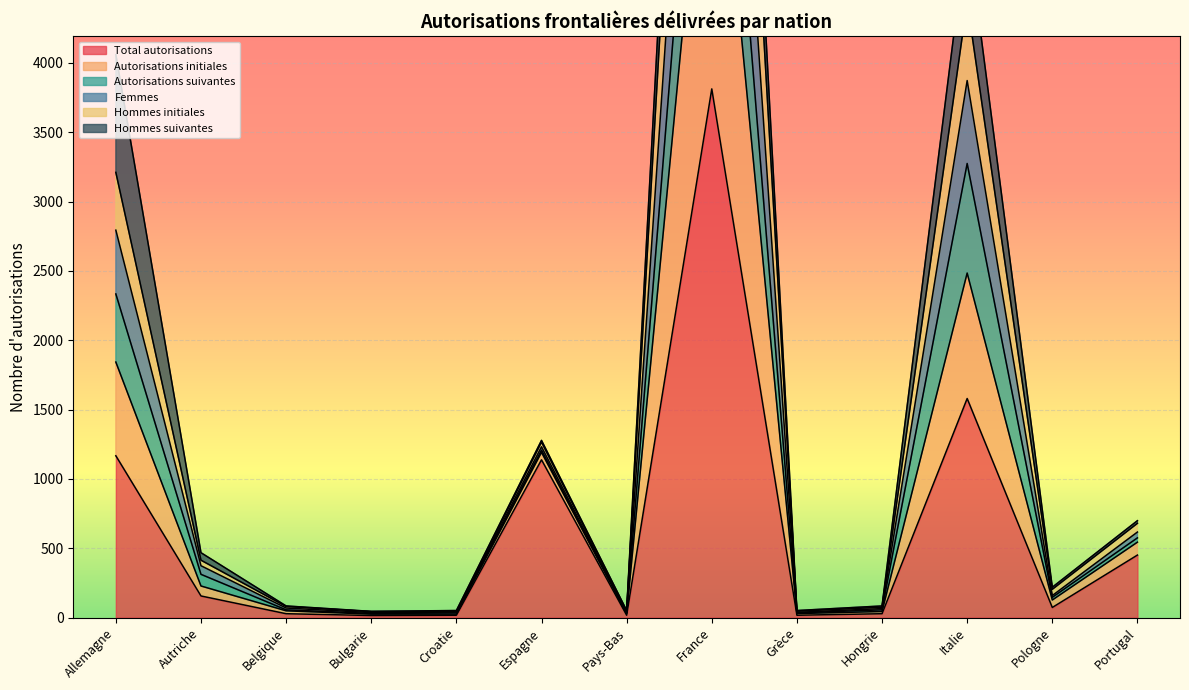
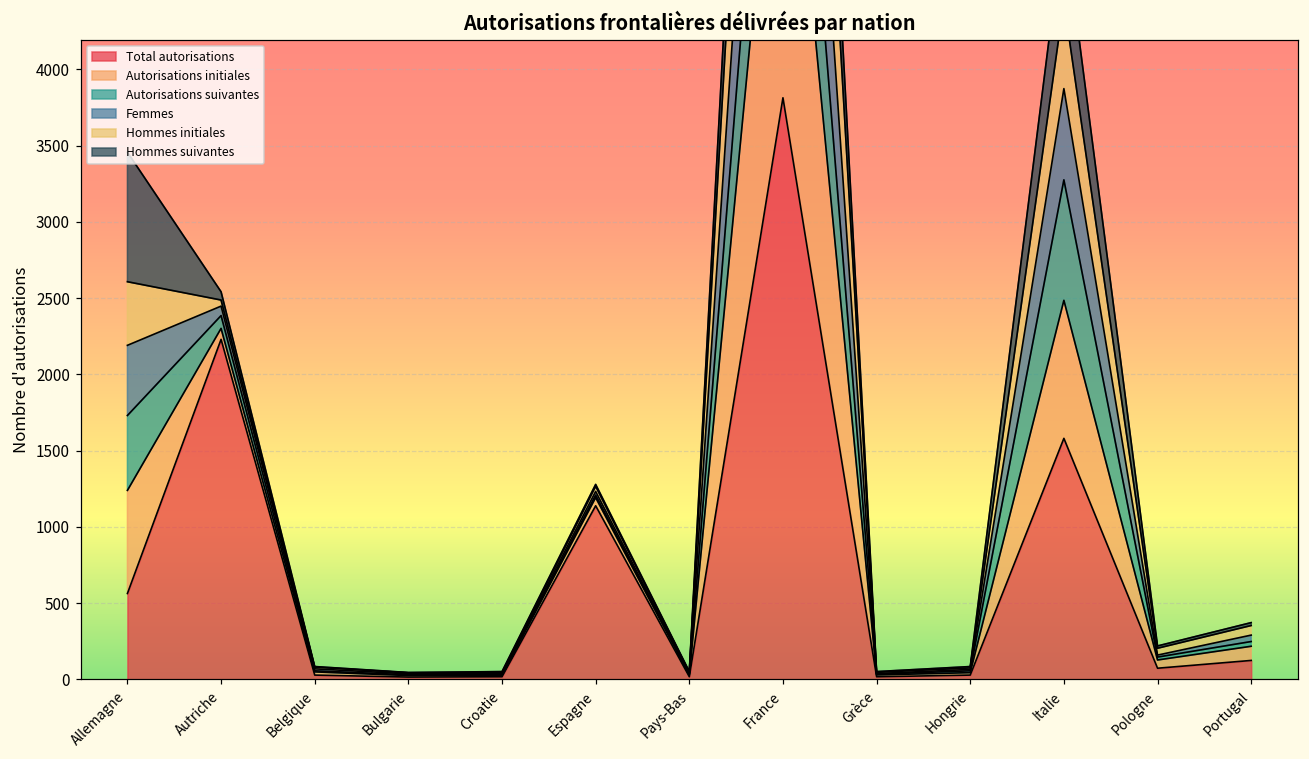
Total autorisations, Allemagne: 1170 -> 560
Total autorisations, Autriche: 160 -> 2230
Total autorisations, Portugal: 450 -> 120
